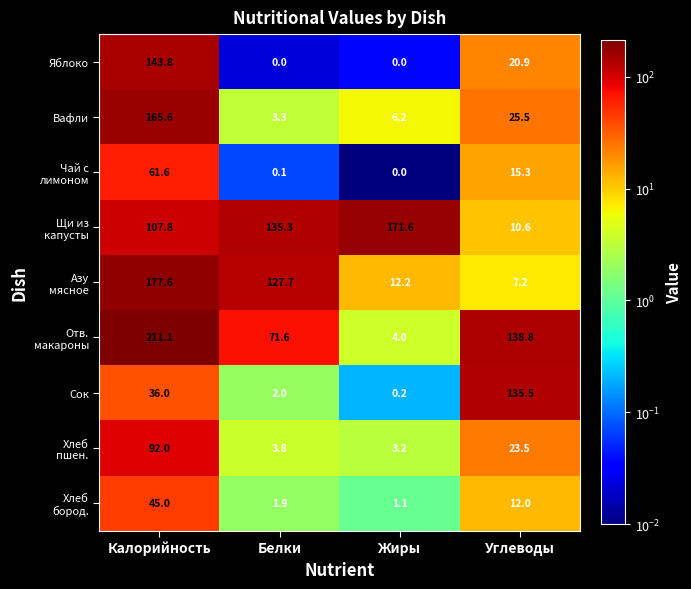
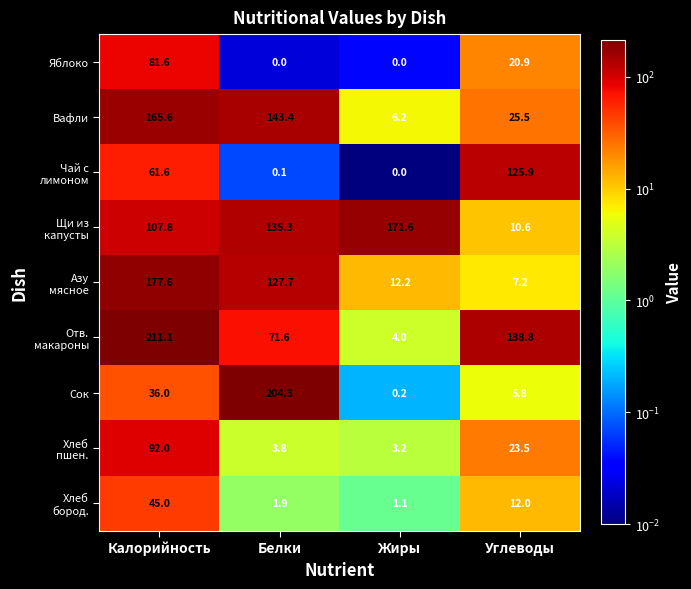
Яблоко, Калорийность: 143.8 -> 81.6
Вафли, Белки: 3.3 -> 143.4
Чай с лимоном, Углеводы: 15.3 -> 125.9
Сок, Белки: 2.0 -> 204.3
Сок, Углеводы: 135.5 -> 5.8
